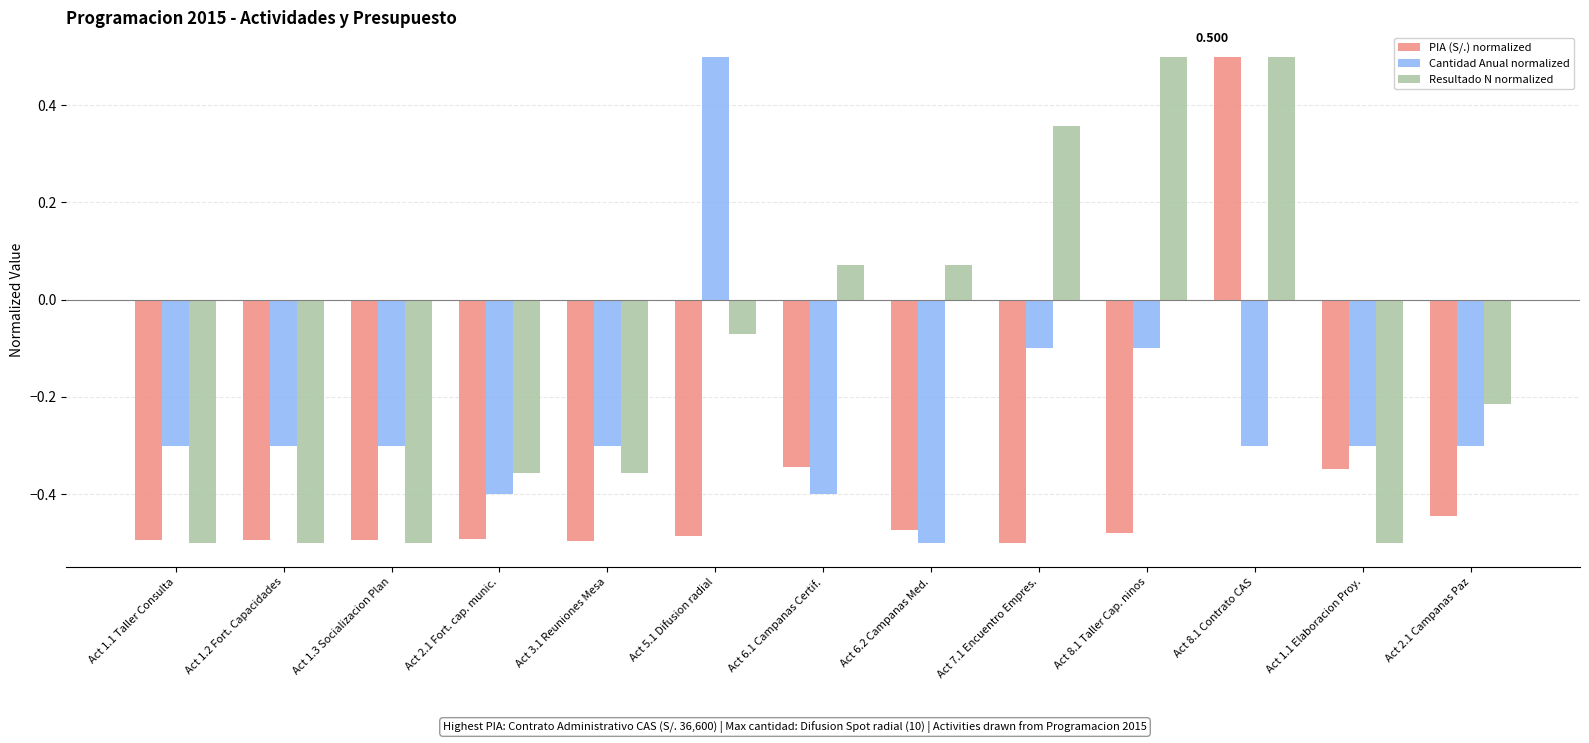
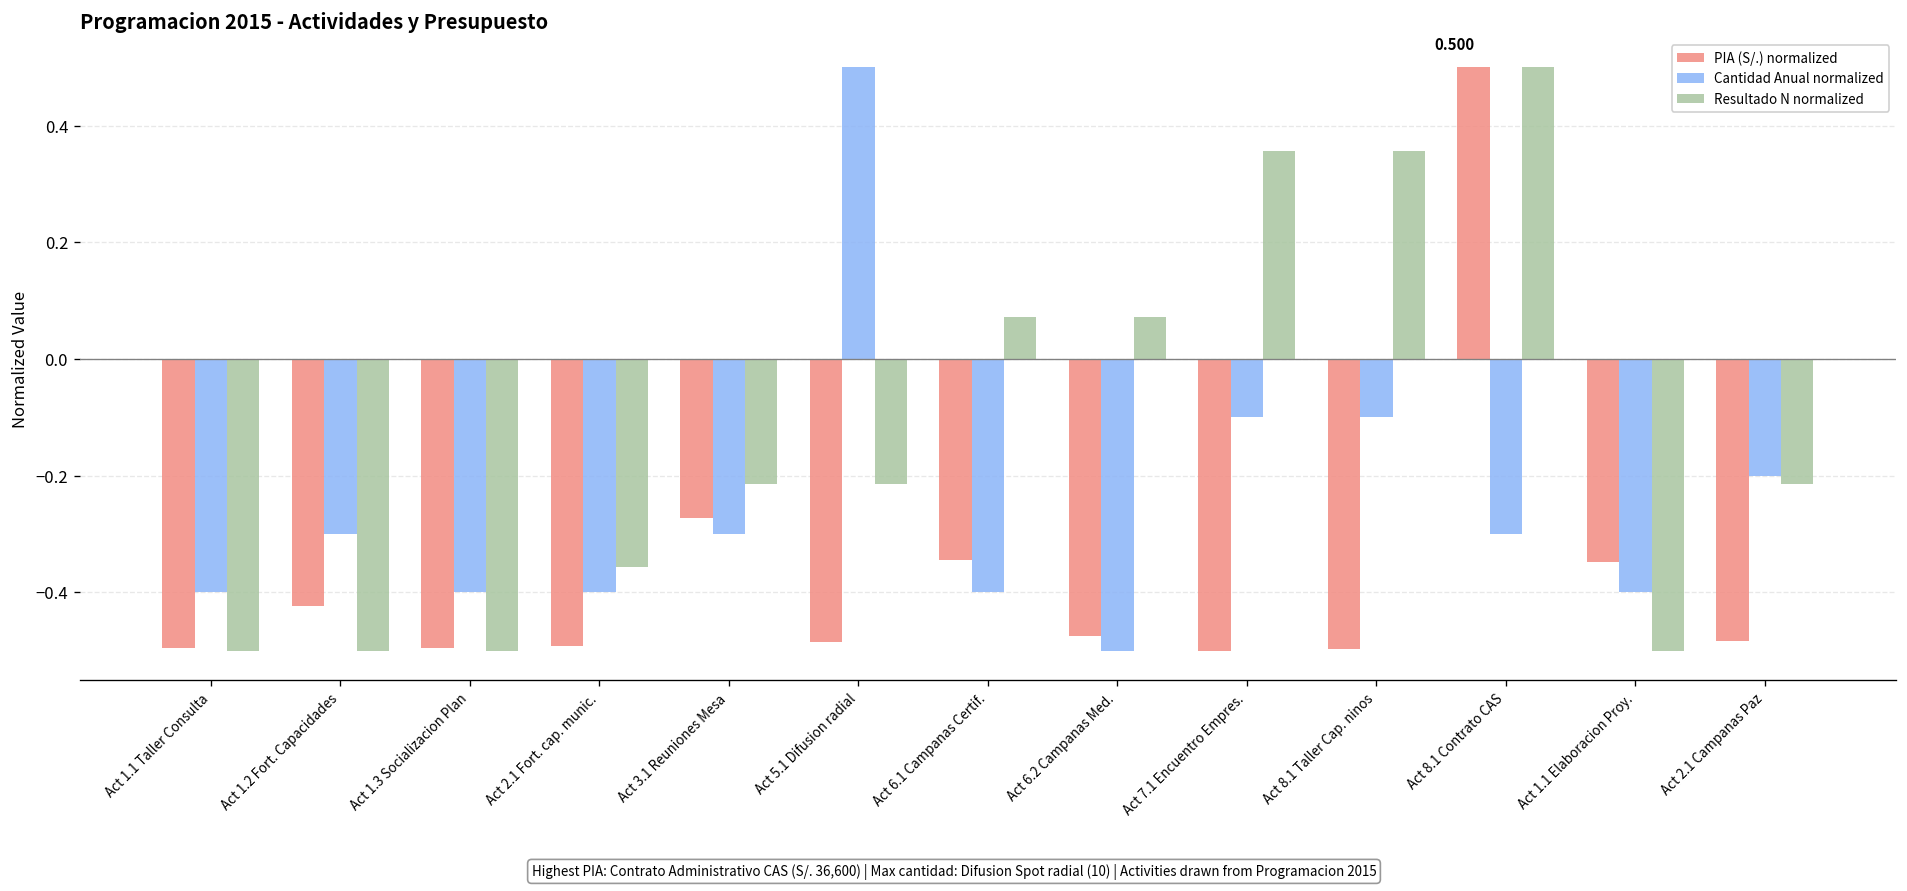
Cantidad Anual normalized, Act 1.1 Taller Consulta: -0.30 -> -0.40
PIA (S/.) normalized, Act 1.2 Fort. Capacidades: -0.49 -> -0.42
Cantidad Anual normalized, Act 1.3 Socializacion Plan: -0.30 -> -0.40
PIA (S/.) normalized, Act 3.1 Reuniones Mesa: -0.50 -> -0.27
Resultado N normalized, Act 3.1 Reuniones Mesa: -0.36 -> -0.21
Resultado N normalized, Act 5.1 Difusion radial: -0.07 -> -0.21
PIA (S/.) normalized, Act 8.1 Taller Cap. ninos: -0.48 -> -0.50
Resultado N normalized, Act 8.1 Taller Cap. ninos: 0.50 -> 0.36
Cantidad Anual normalized, Act 1.1 Elaboracion Proy.: -0.30 -> -0.40
PIA (S/.) normalized, Act 2.1 Campanas Paz: -0.45 -> -0.48
Cantidad Anual normalized, Act 2.1 Campanas Paz: -0.30 -> -0.20
